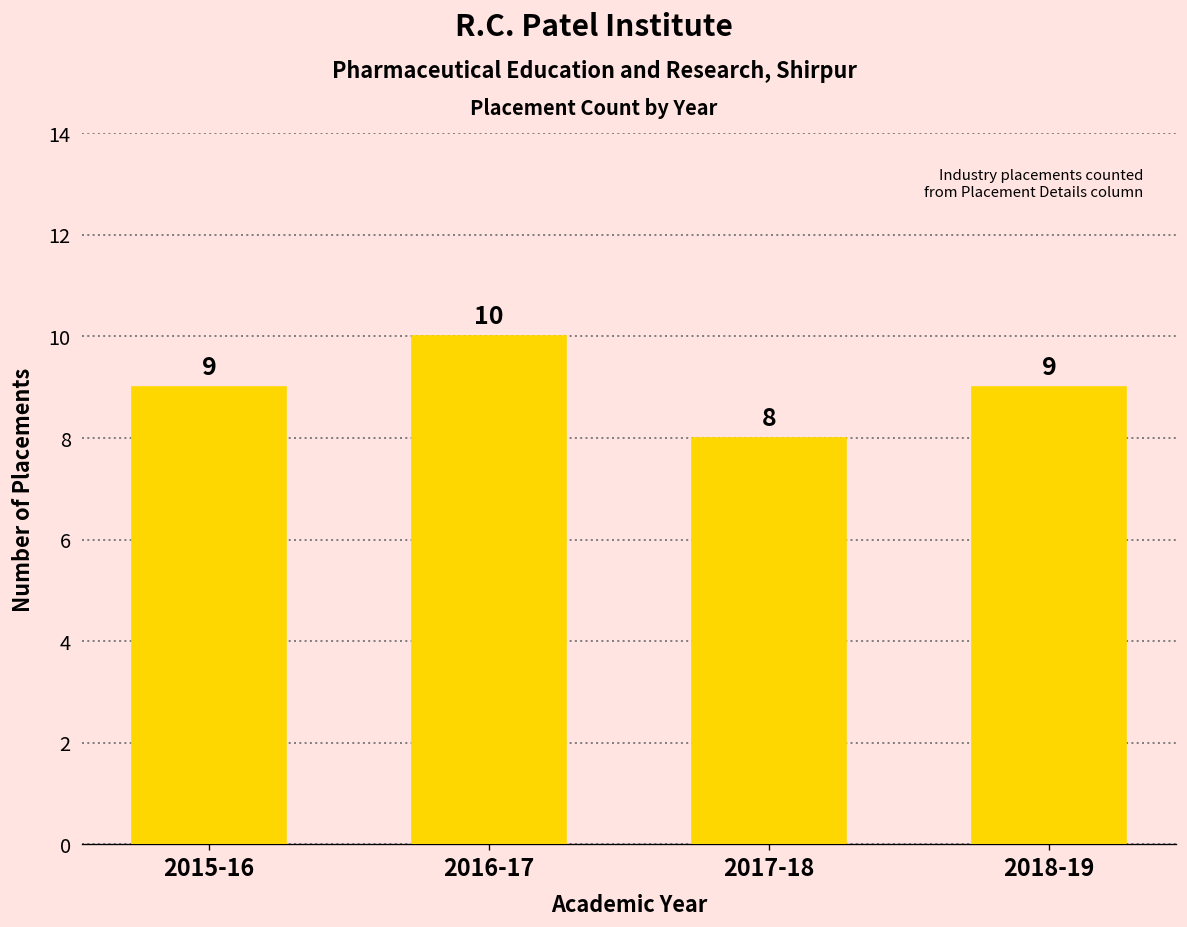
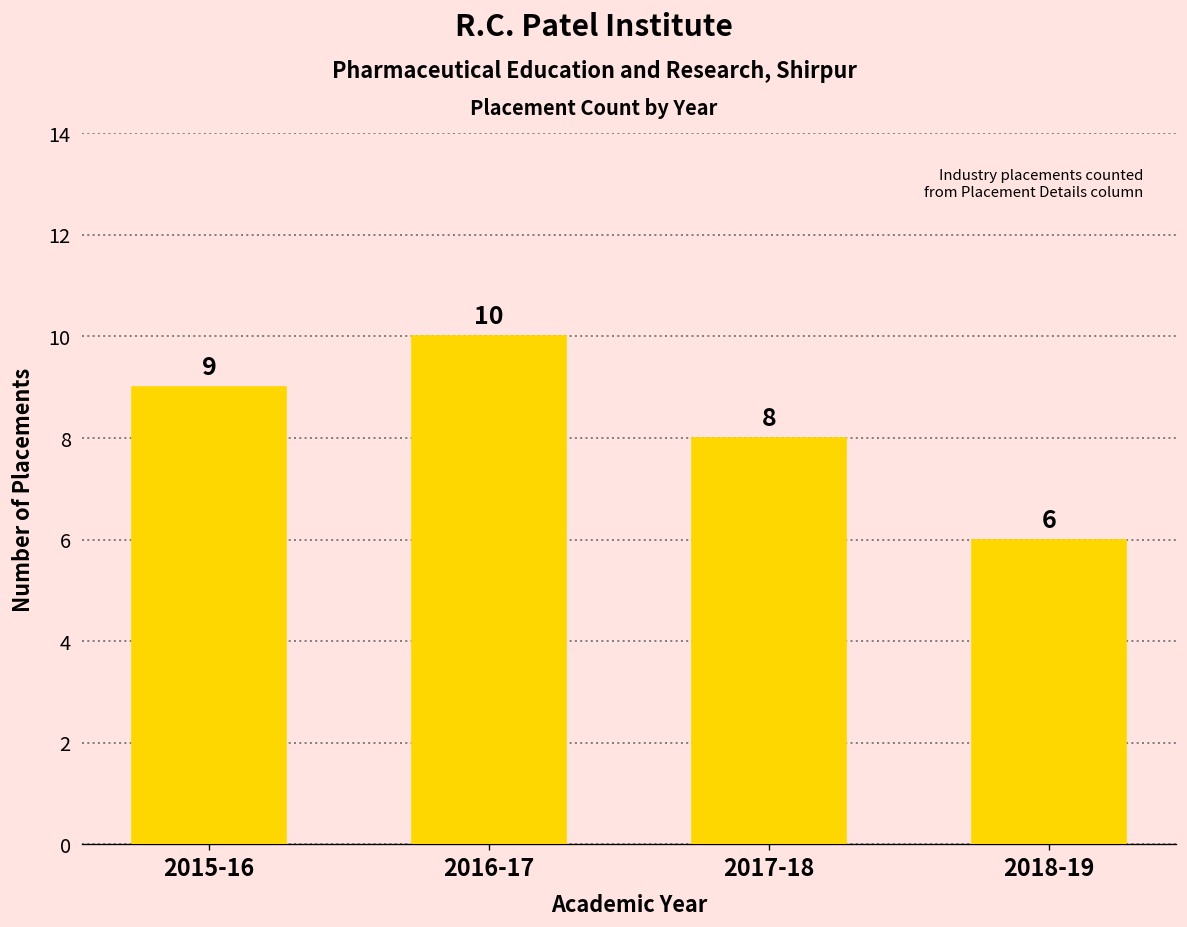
2018-19: 9 -> 6
